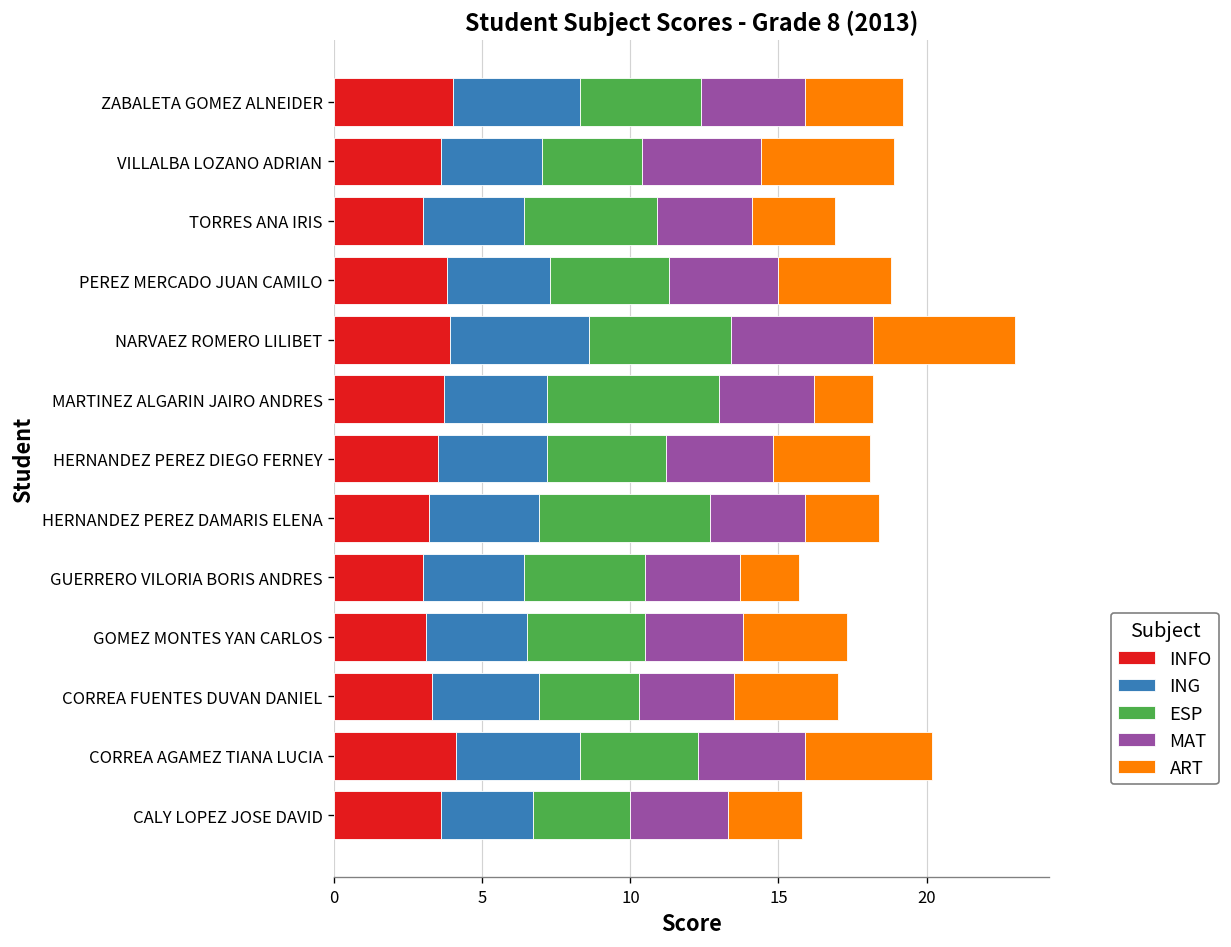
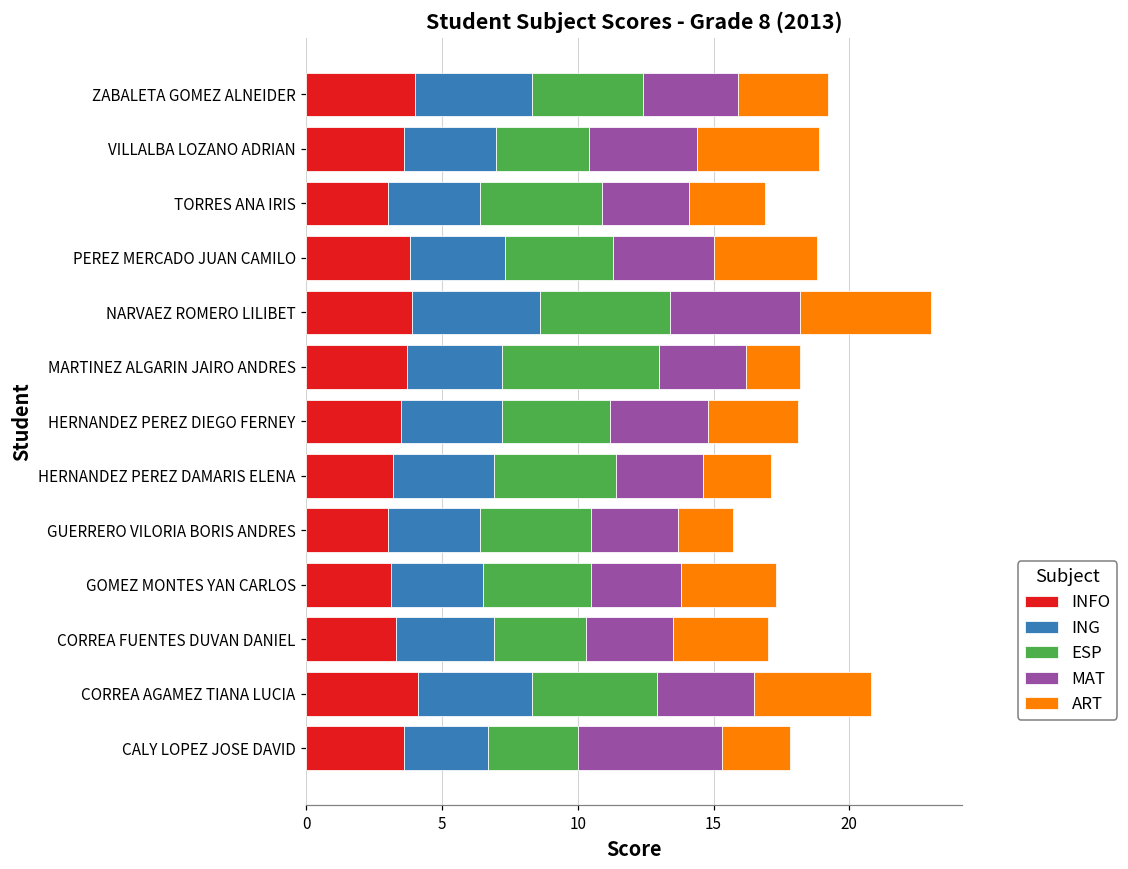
ESP, HERNANDEZ PEREZ DAMARIS ELENA: 5.8 -> 4.5
ESP, CORREA AGAMEZ TIANA LUCIA: 4.0 -> 4.6
MAT, CALY LOPEZ JOSE DAVID: 3.3 -> 5.3
